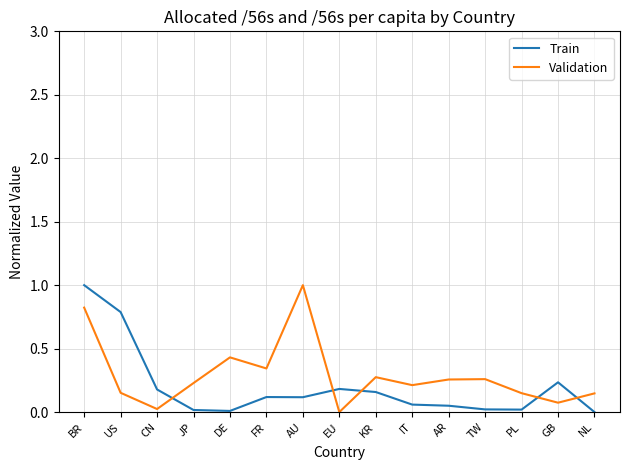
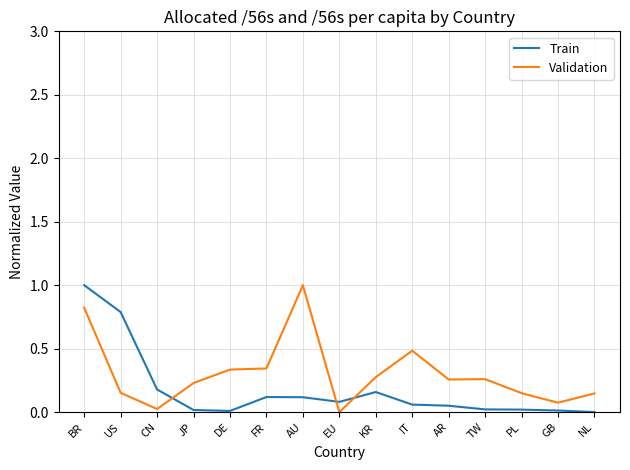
Validation, DE: 0.43 -> 0.33
Train, EU: 0.18 -> 0.08
Validation, IT: 0.21 -> 0.48
Train, GB: 0.23 -> 0.01
